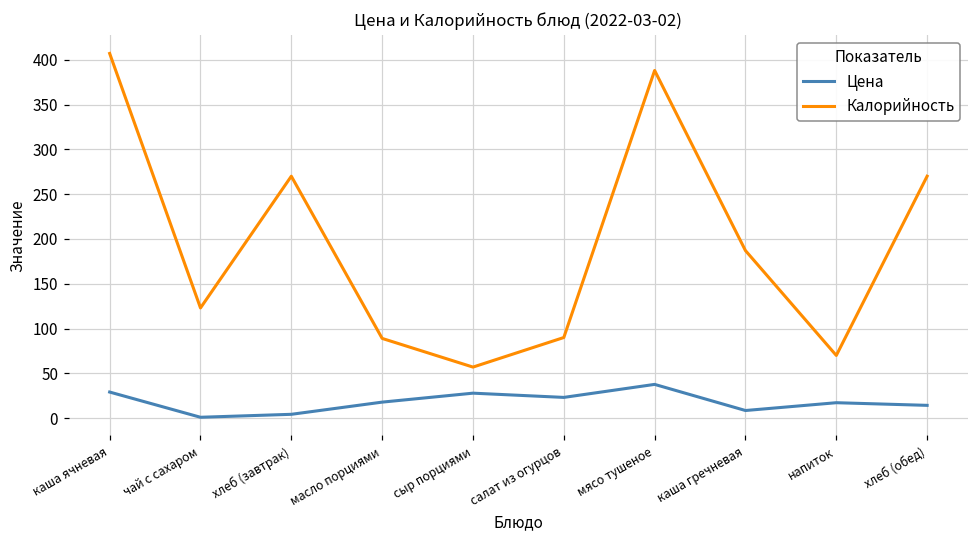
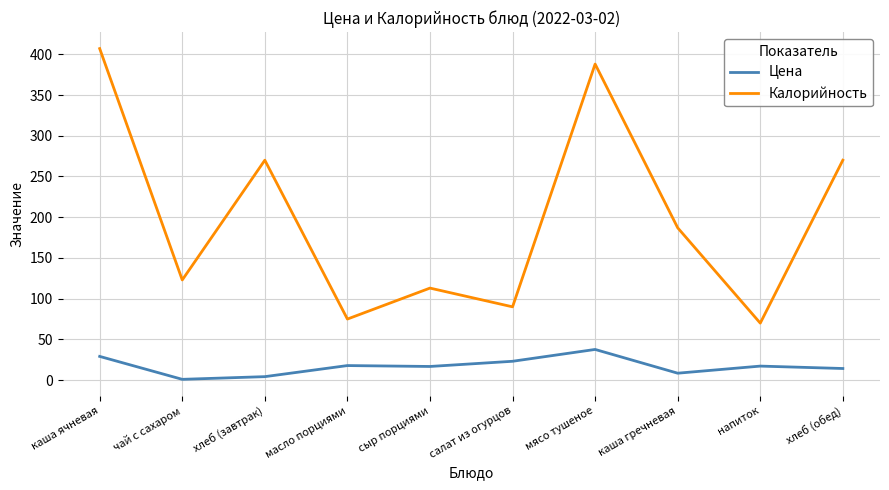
Калорийность, масло порциями: 90 -> 80
Цена, сыр порциями: 30 -> 20
Калорийность, сыр порциями: 60 -> 110
